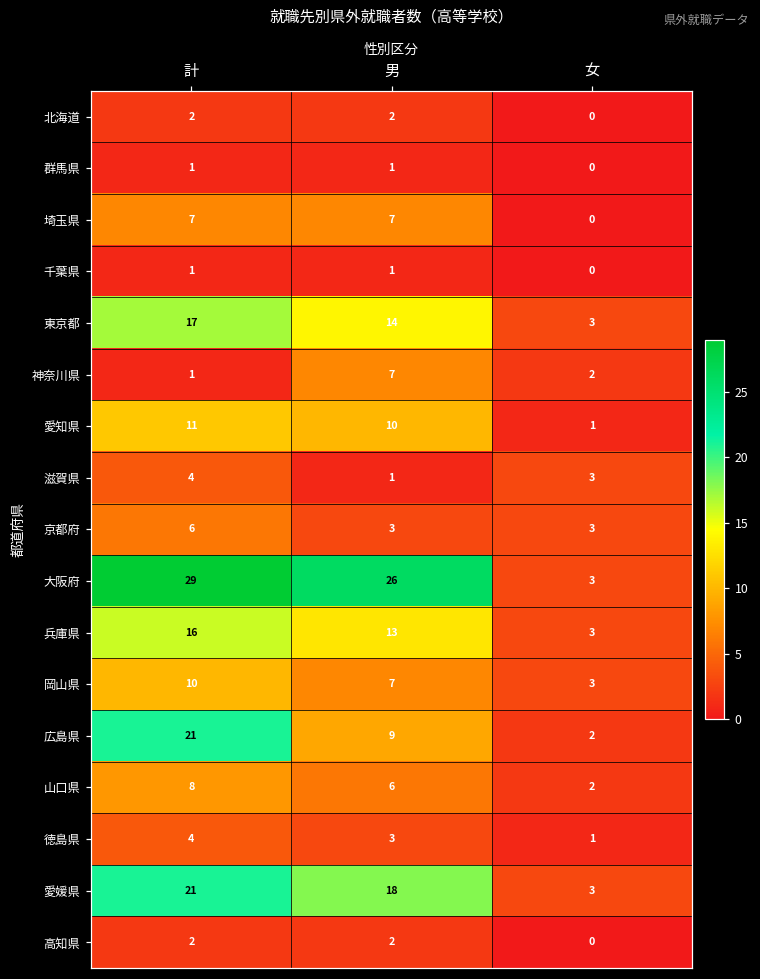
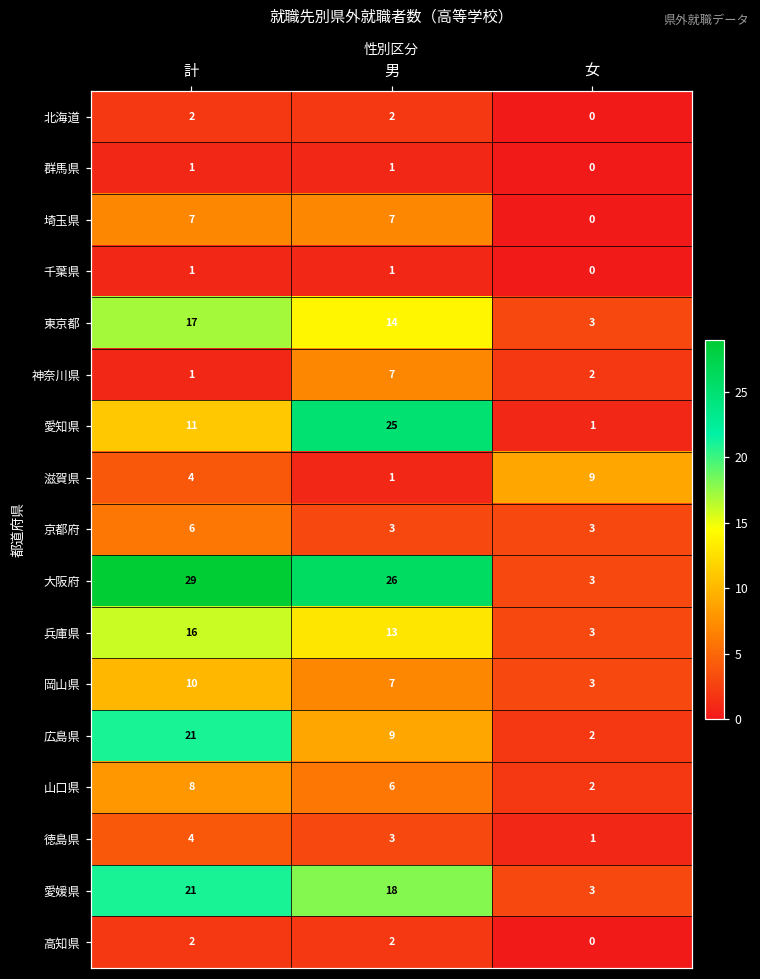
愛知県, 男: 10 -> 25
滋賀県, 女: 3 -> 9
